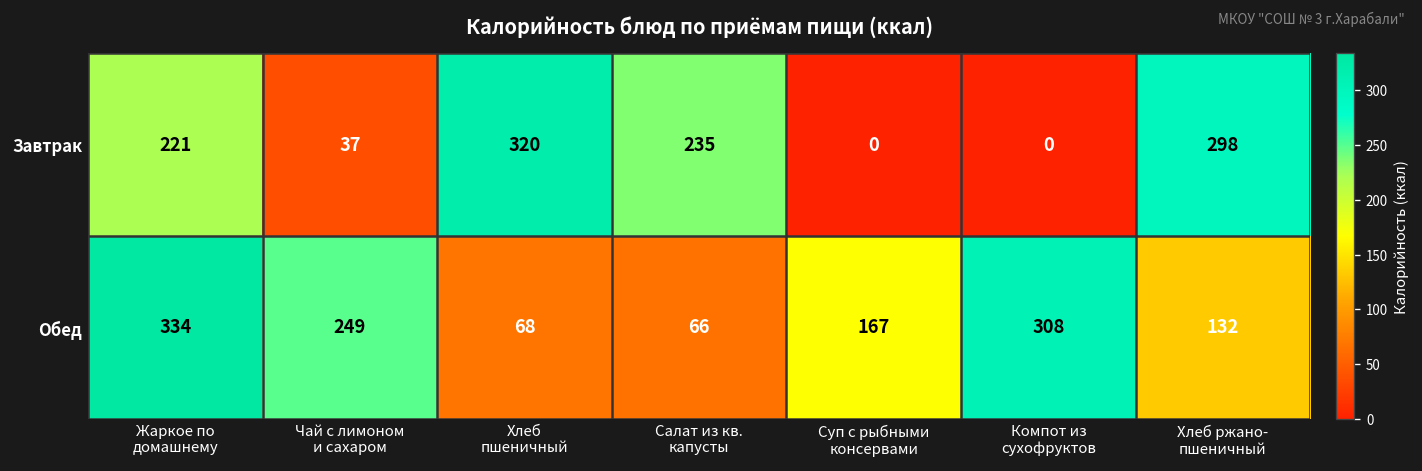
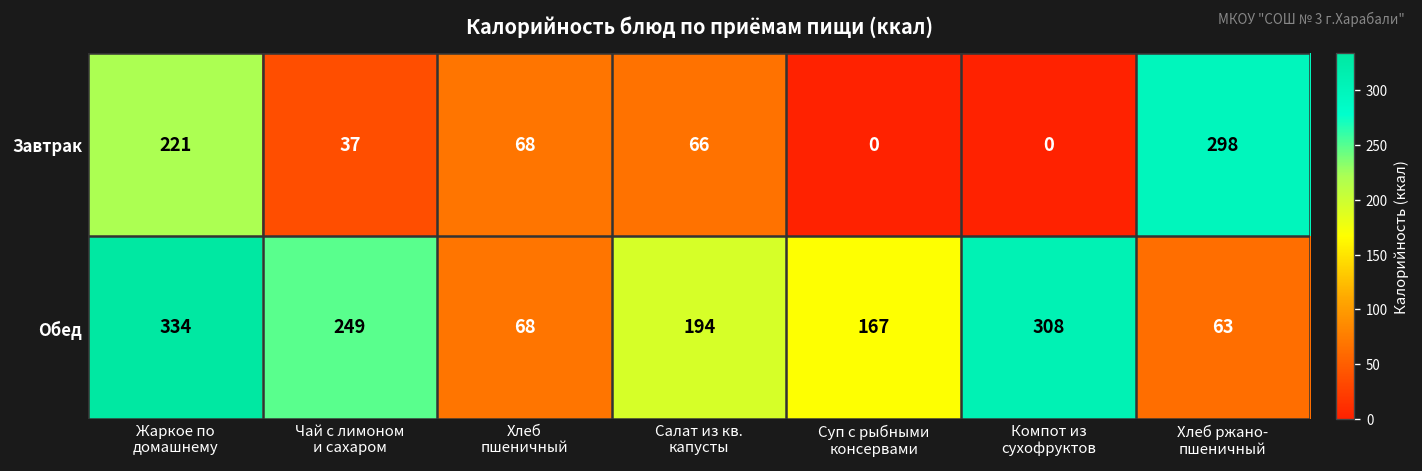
Завтрак, Хлеб пшеничный: 320 -> 68
Завтрак, Салат из кв. капусты: 235 -> 66
Обед, Салат из кв. капусты: 66 -> 194
Обед, Хлеб ржано- пшеничный: 132 -> 63
